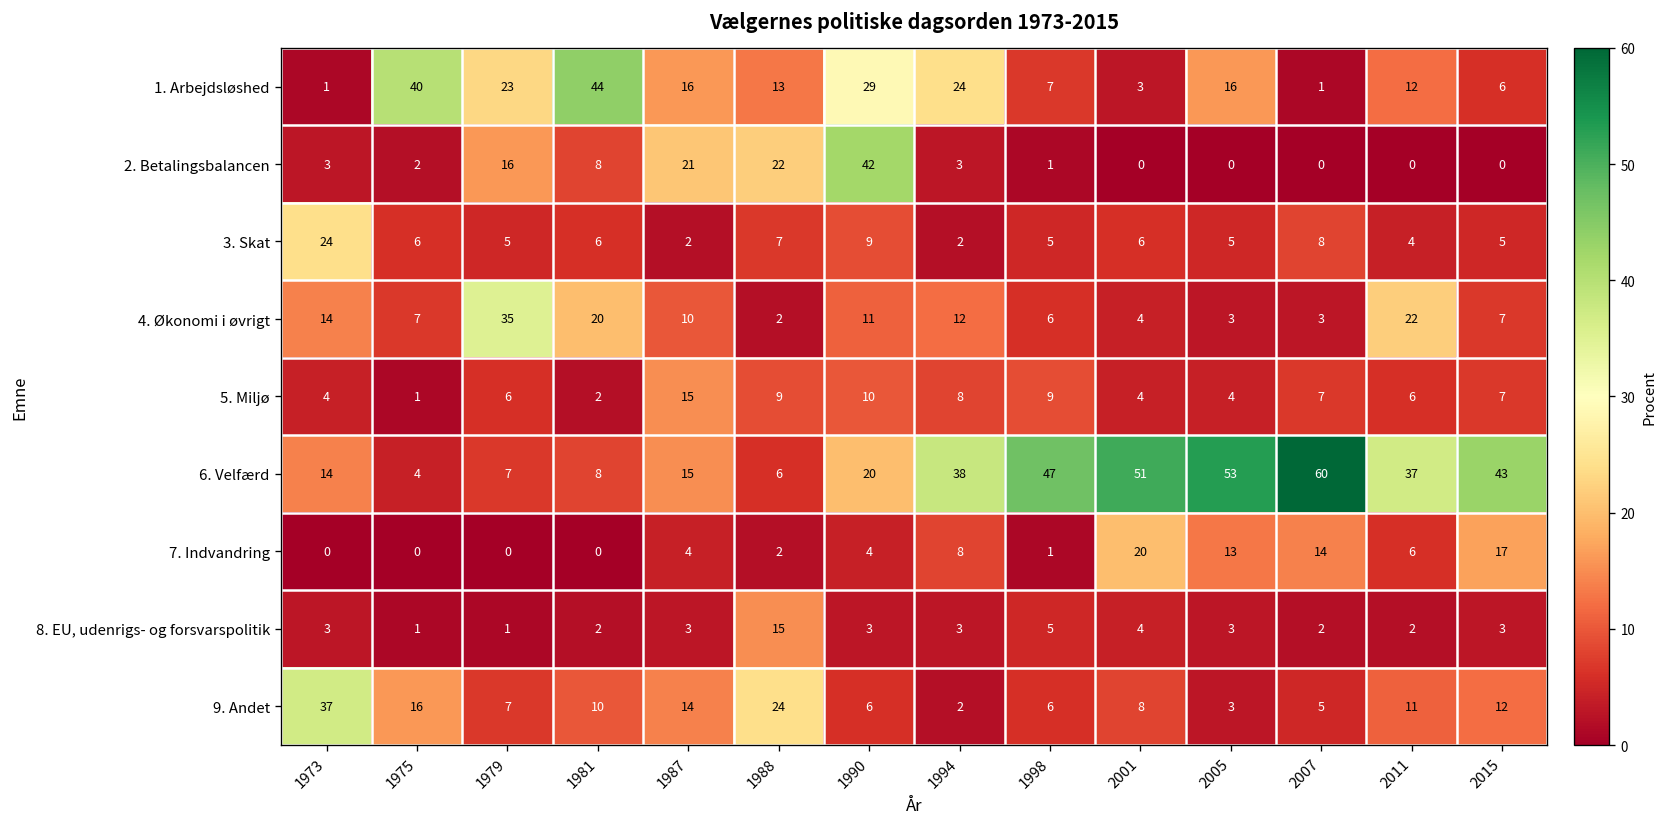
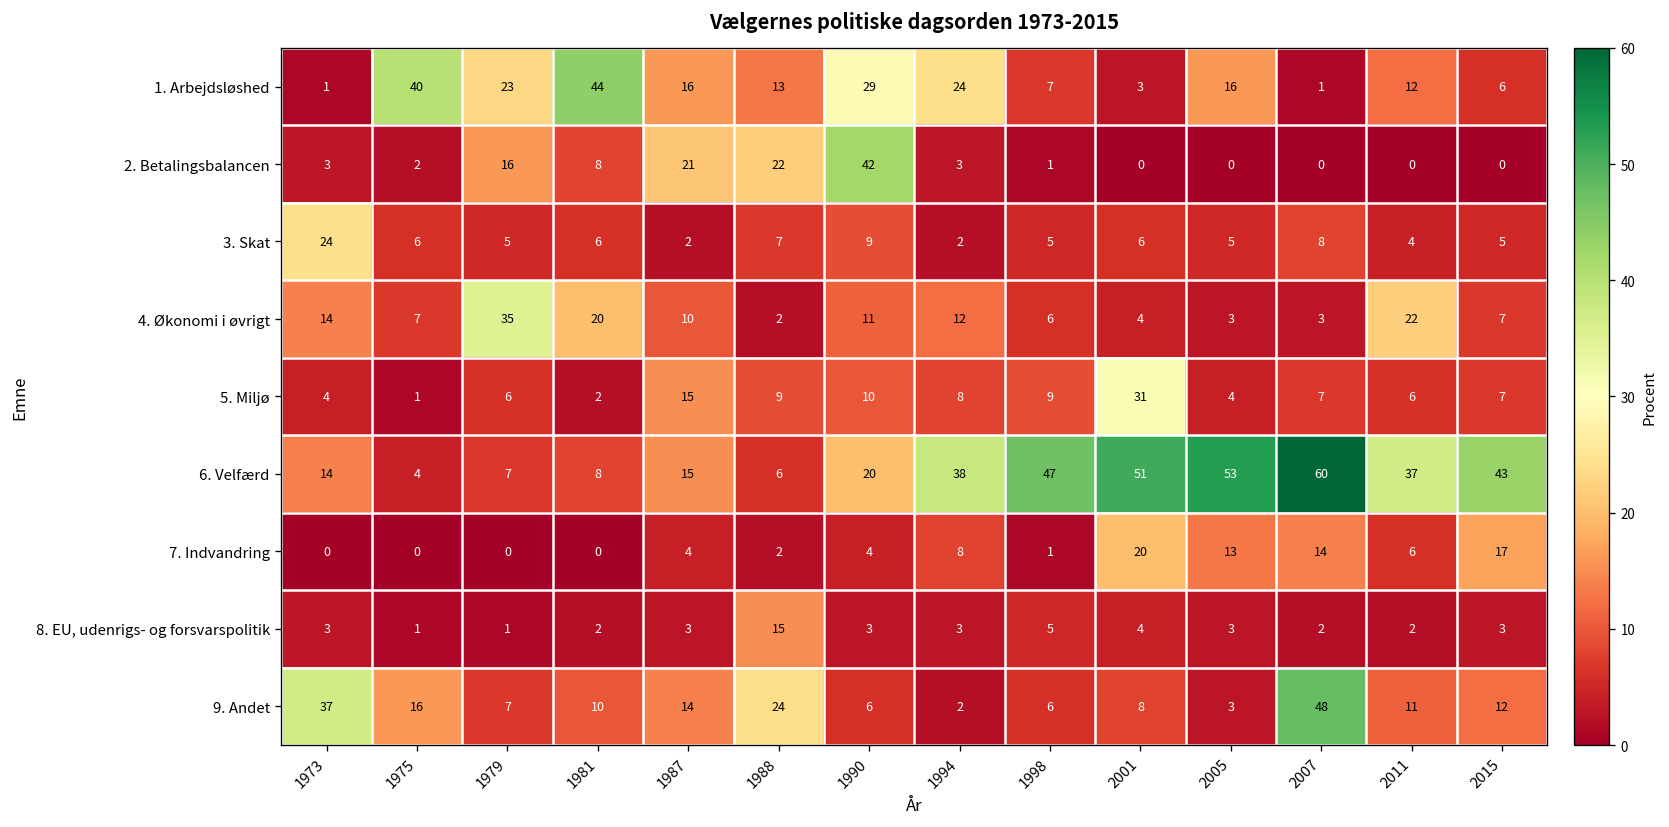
5. Miljø, 2001: 4 -> 31
9. Andet, 2007: 5 -> 48
